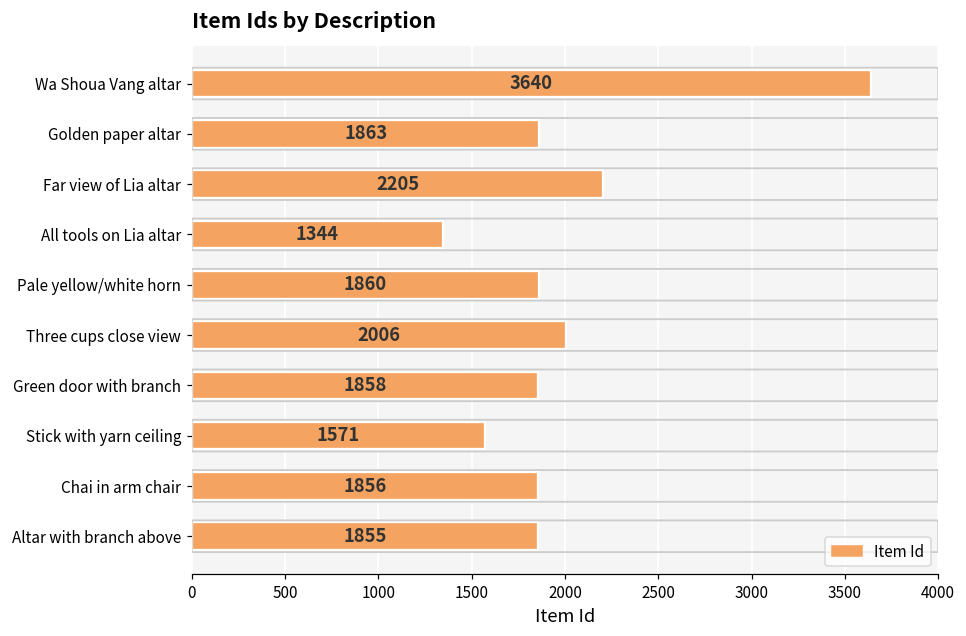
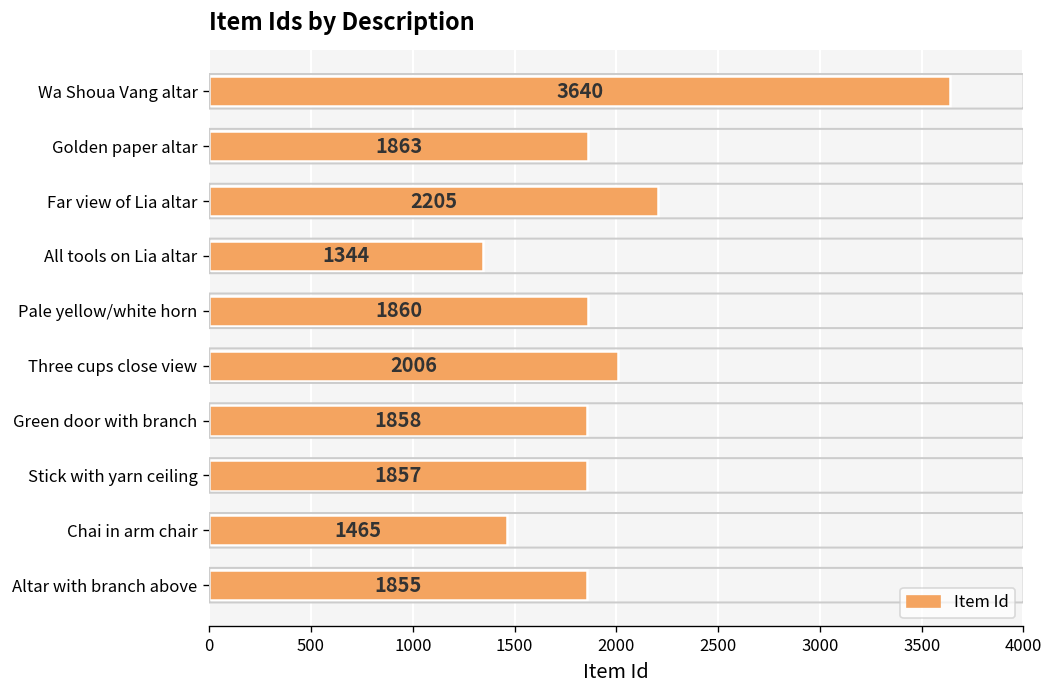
Stick with yarn ceiling: 1571 -> 1857
Chai in arm chair: 1856 -> 1465
